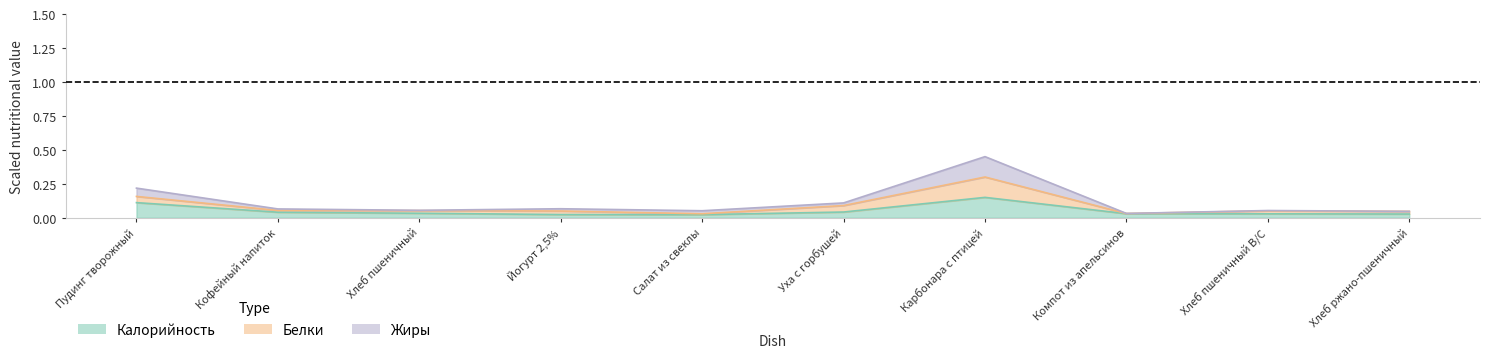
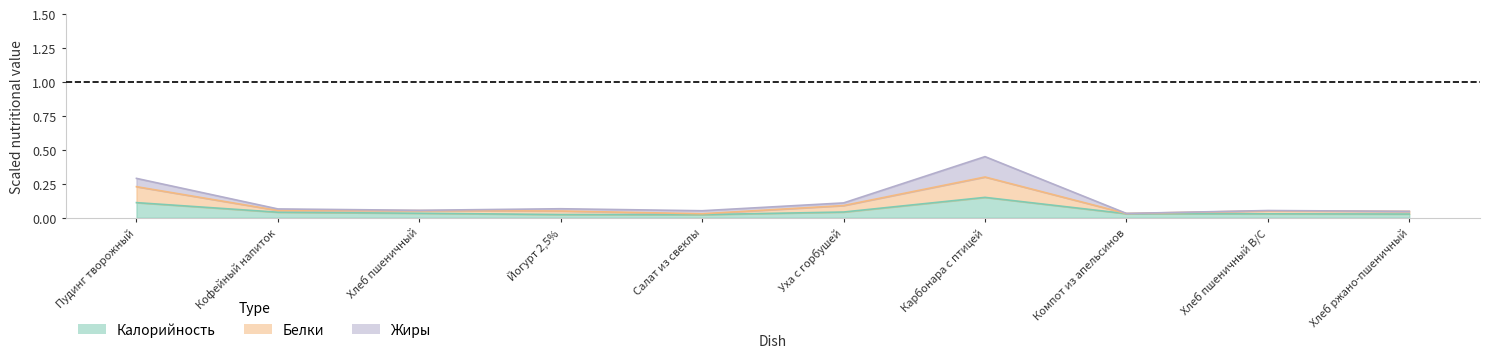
Белки, Пудинг творожный: 0.05 -> 0.12
